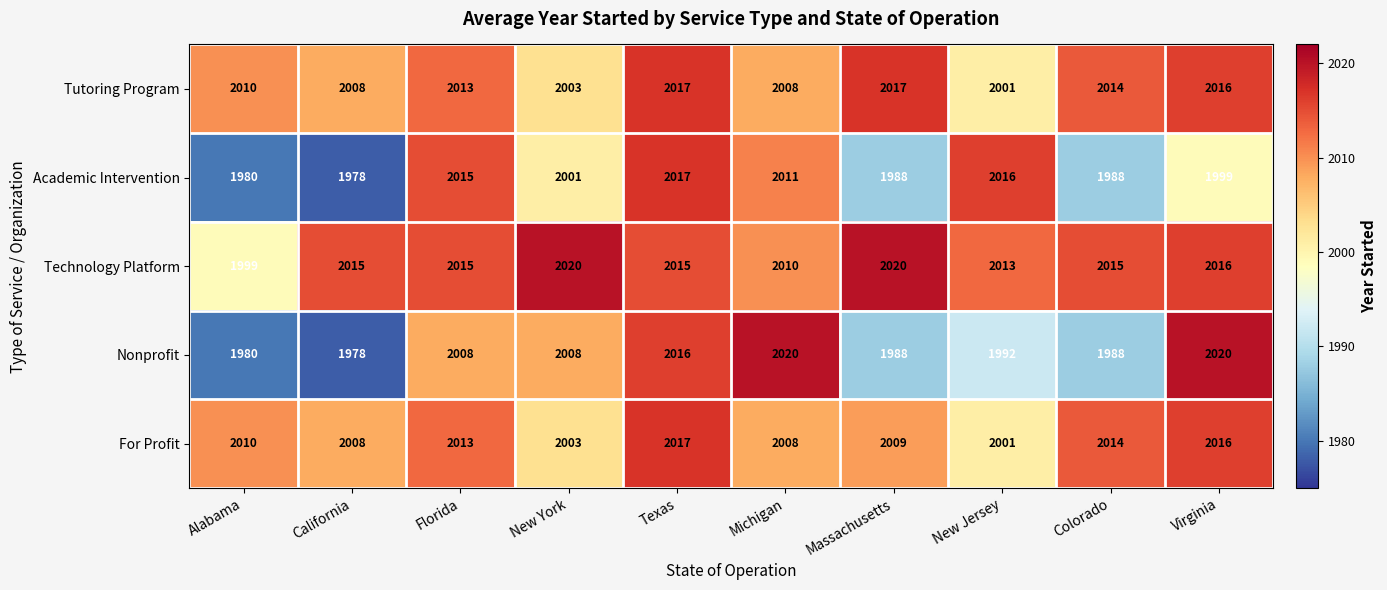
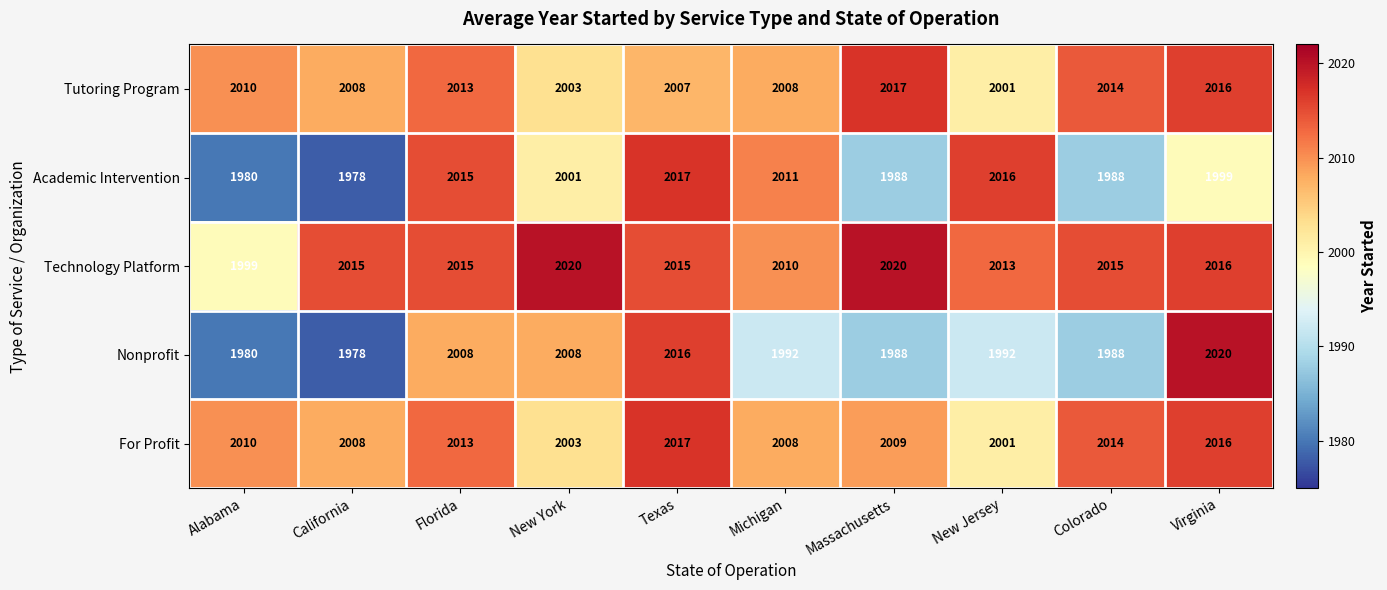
Tutoring Program, Texas: 2017 -> 2007
Nonprofit, Michigan: 2020 -> 1992
